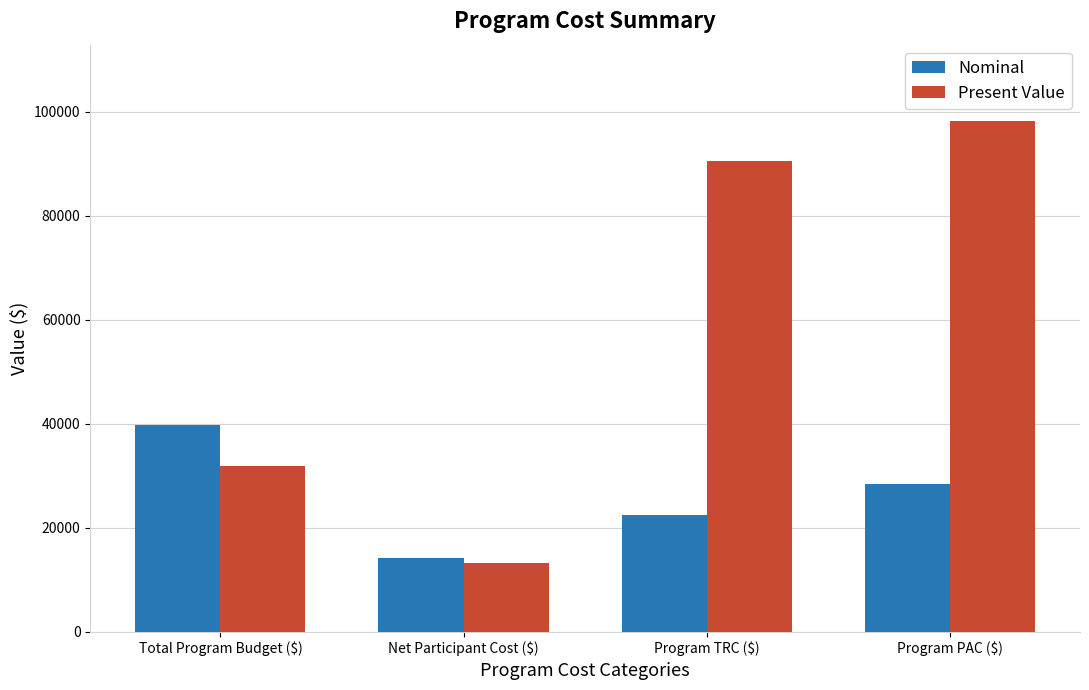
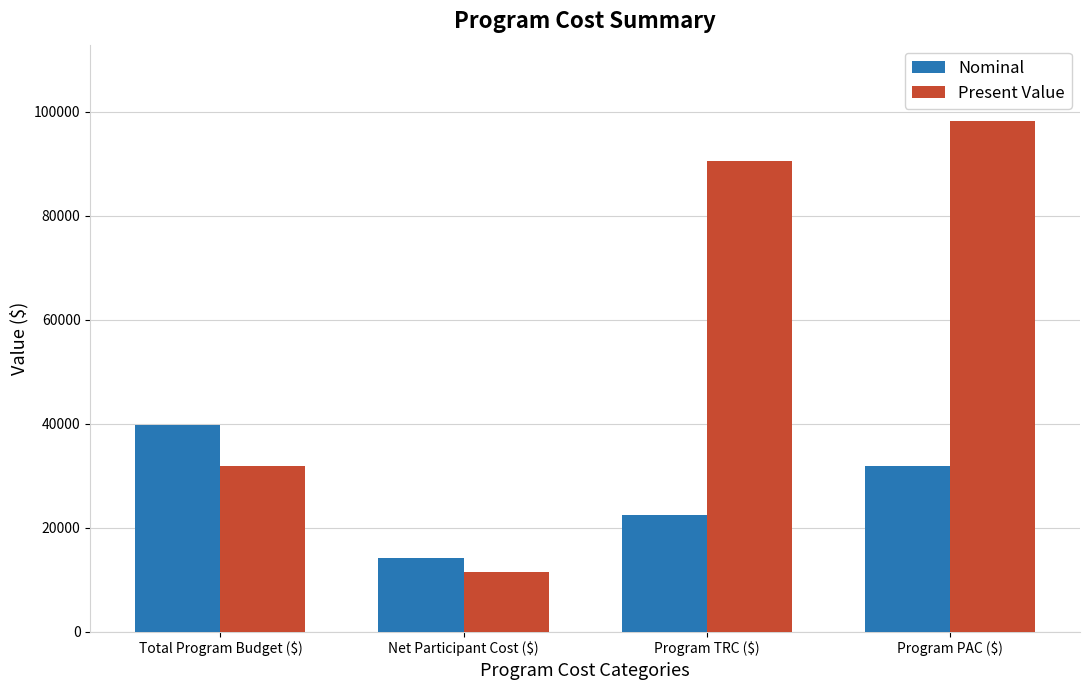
Present Value, Net Participant Cost ($): 13000 -> 11000
Nominal, Program PAC ($): 28000 -> 32000
